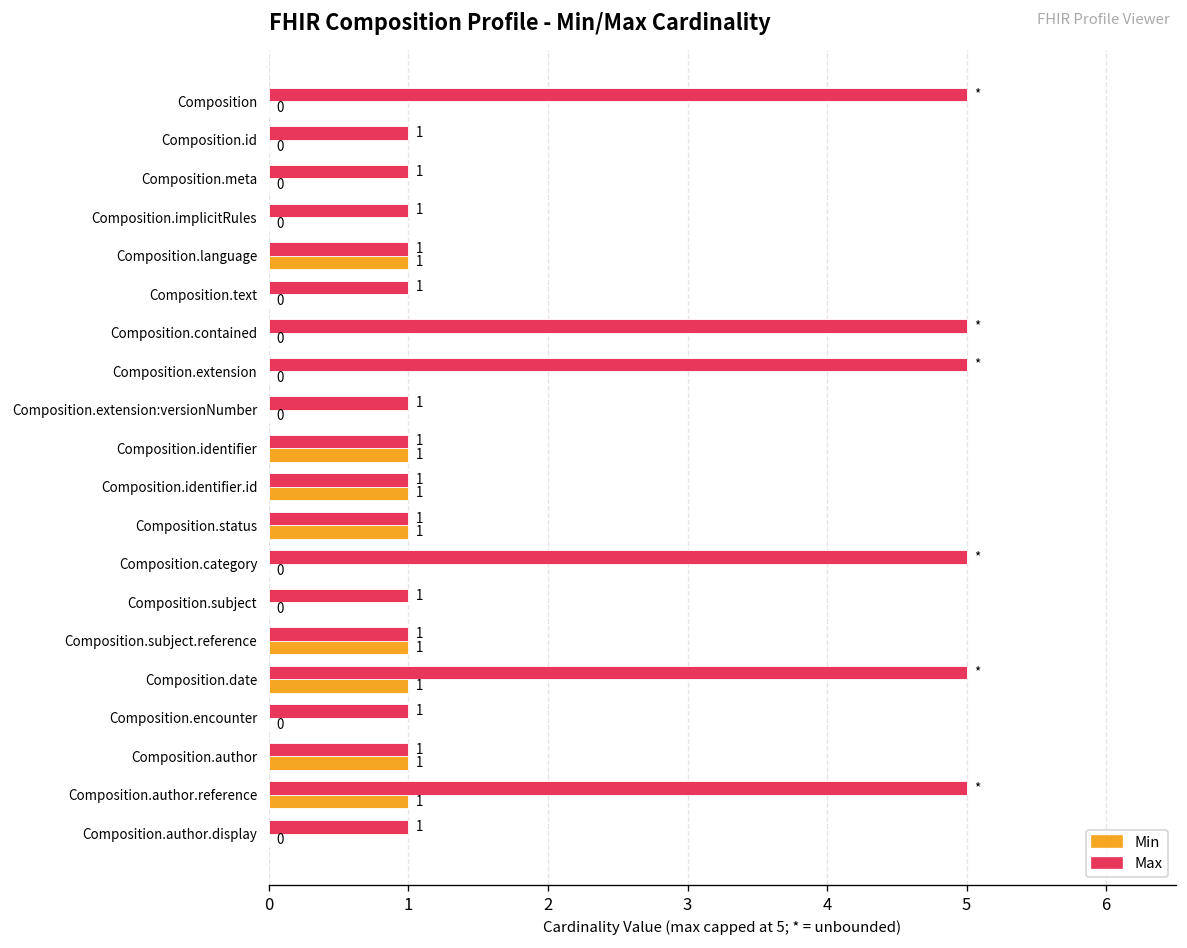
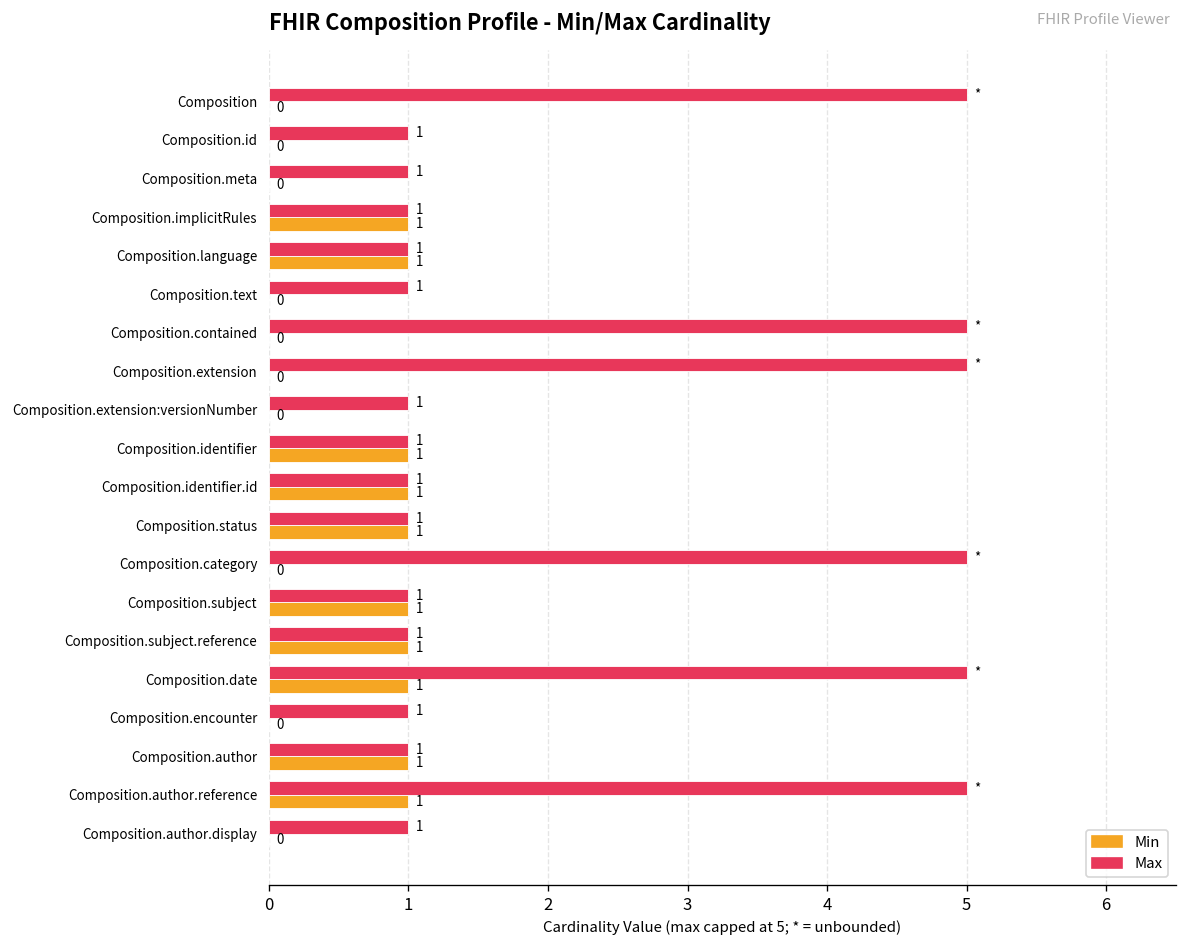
Min, Composition.implicitRules: 0 -> 1
Min, Composition.subject: 0 -> 1
